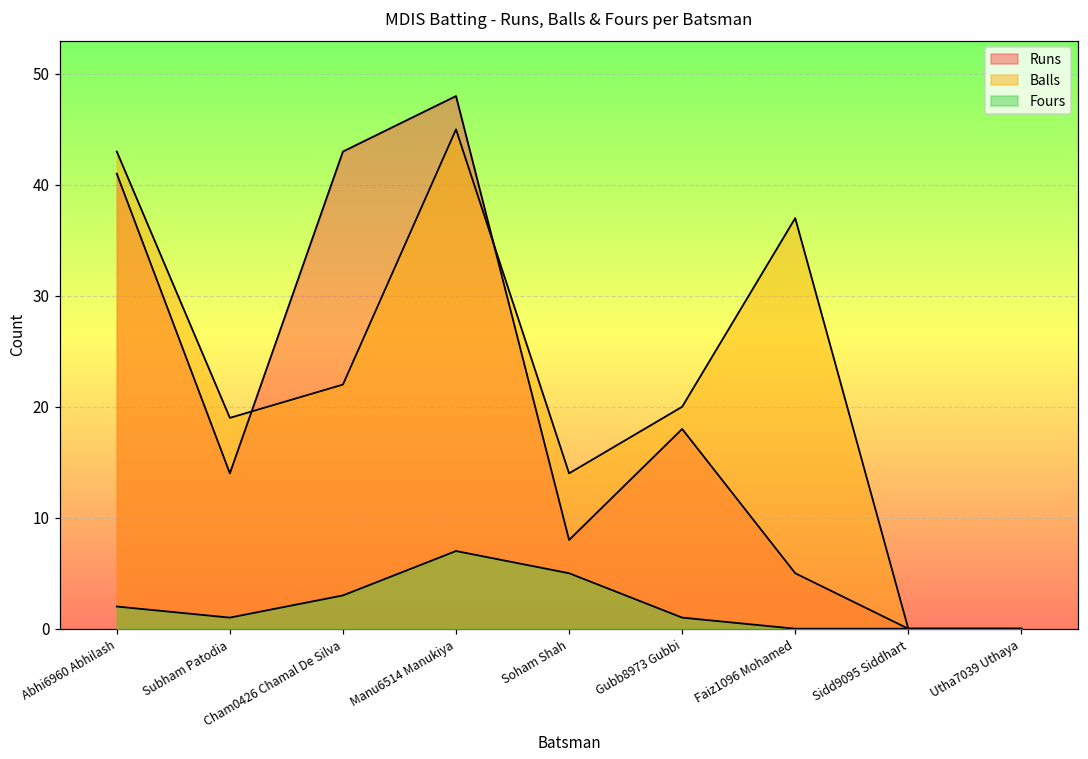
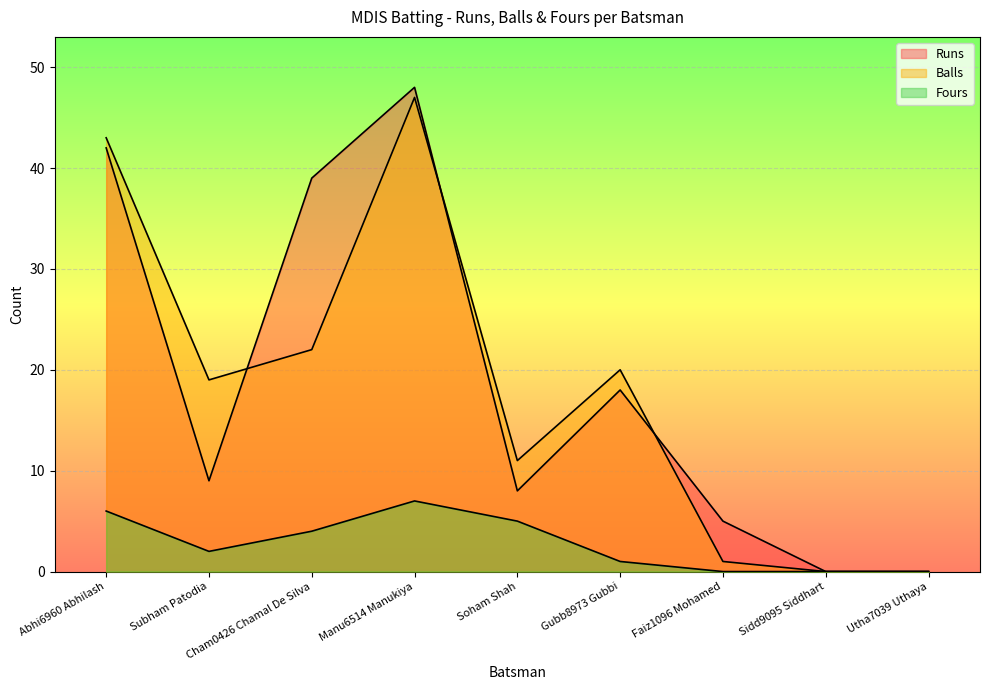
Runs, Abhi6960 Abhilash: 41 -> 42
Fours, Abhi6960 Abhilash: 2 -> 6
Runs, Subham Patodia: 14 -> 9
Fours, Subham Patodia: 1 -> 2
Runs, Cham0426 Chamal De Silva: 43 -> 39
Fours, Cham0426 Chamal De Silva: 3 -> 4
Balls, Manu6514 Manukiya: 45 -> 47
Balls, Soham Shah: 14 -> 11
Balls, Faiz1096 Mohamed: 37 -> 1
